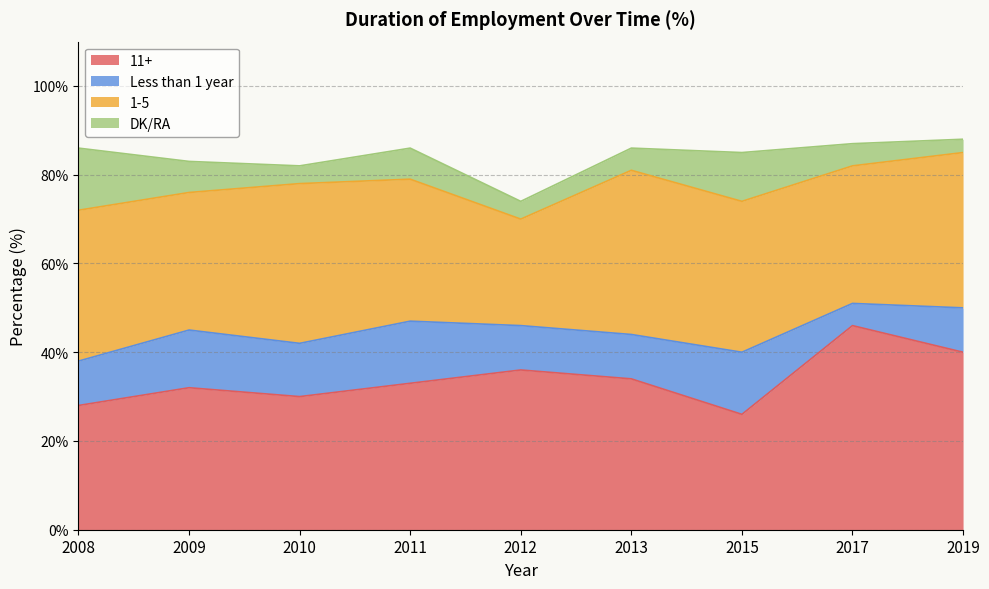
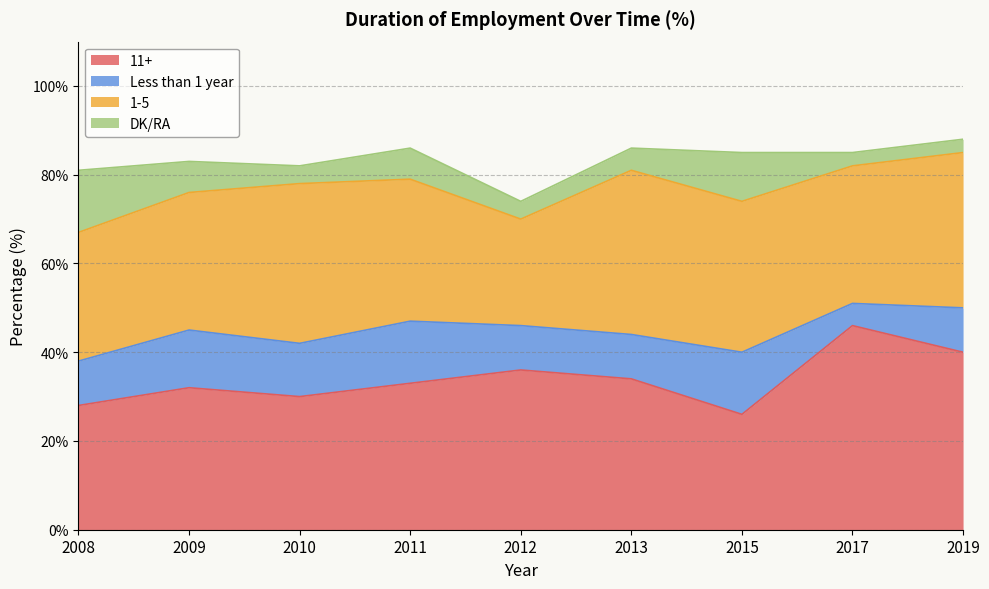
1-5, 2008: 34% -> 29%
DK/RA, 2017: 5% -> 3%
